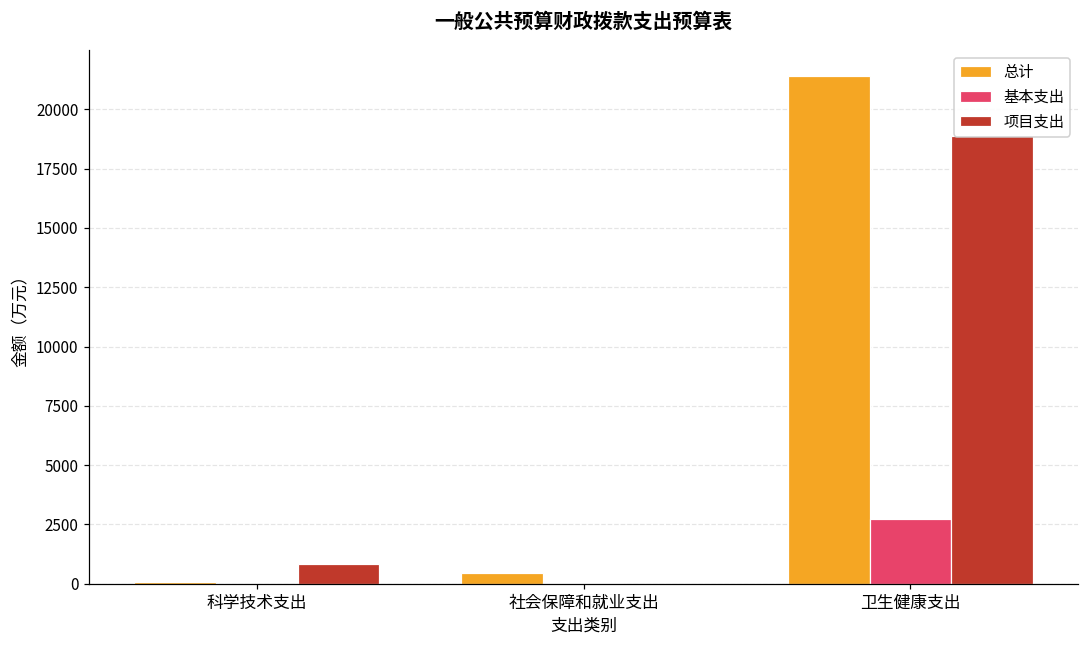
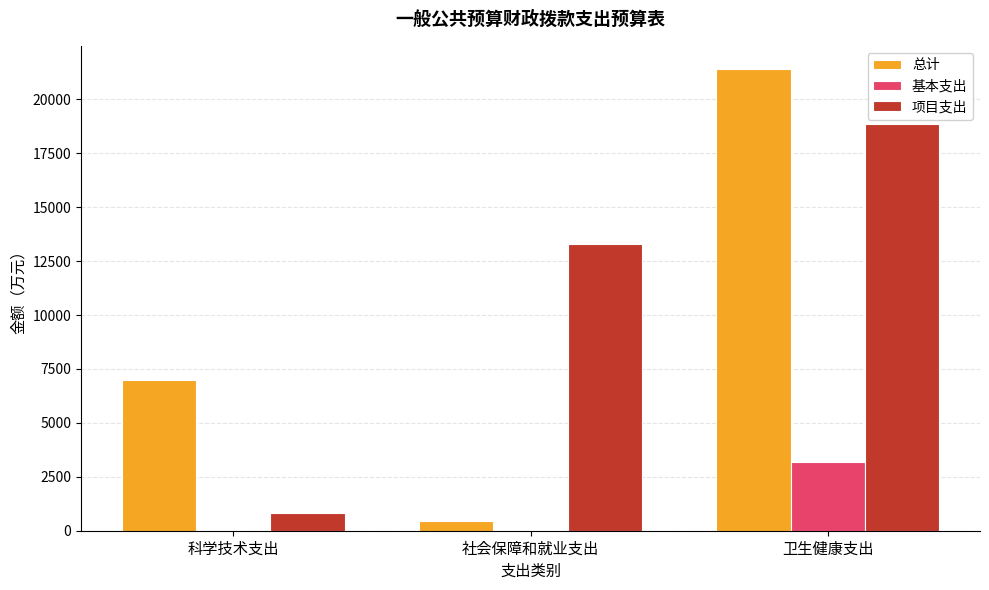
总计, 科学技术支出: 100 -> 7000
项目支出, 社会保障和就业支出: 0 -> 13300
基本支出, 卫生健康支出: 2700 -> 3200
